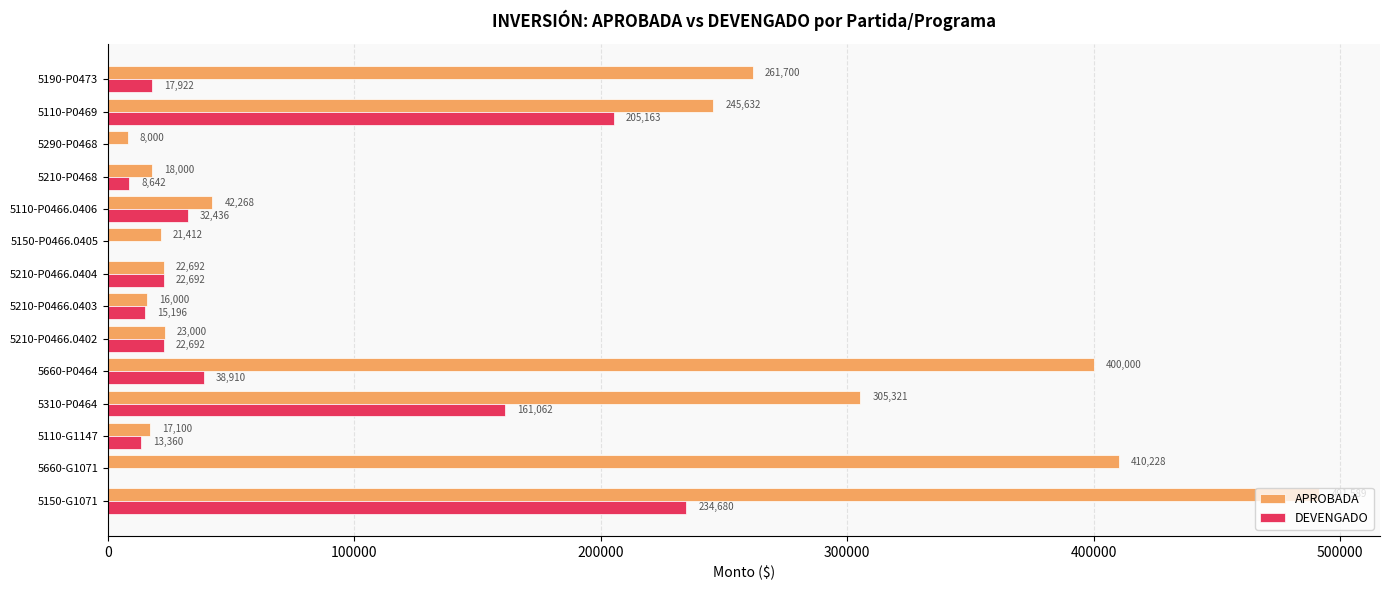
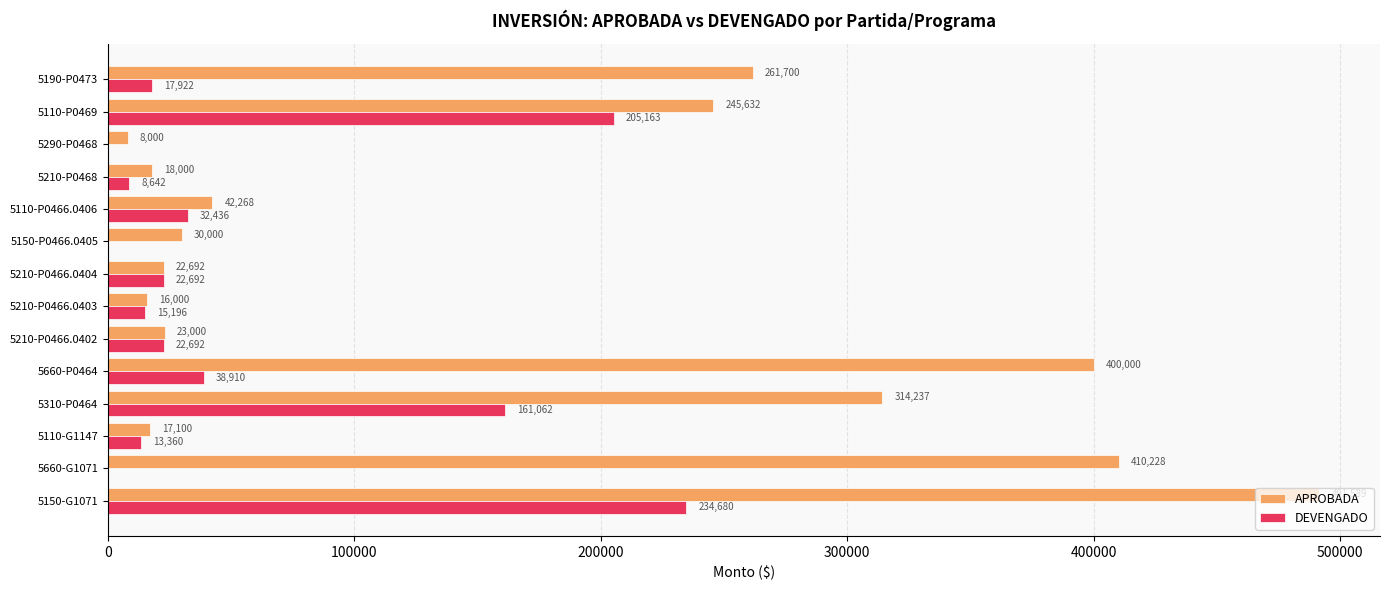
APROBADA, 5150-P0466.0405: 21,412 -> 30,000
APROBADA, 5310-P0464: 305,321 -> 314,237
